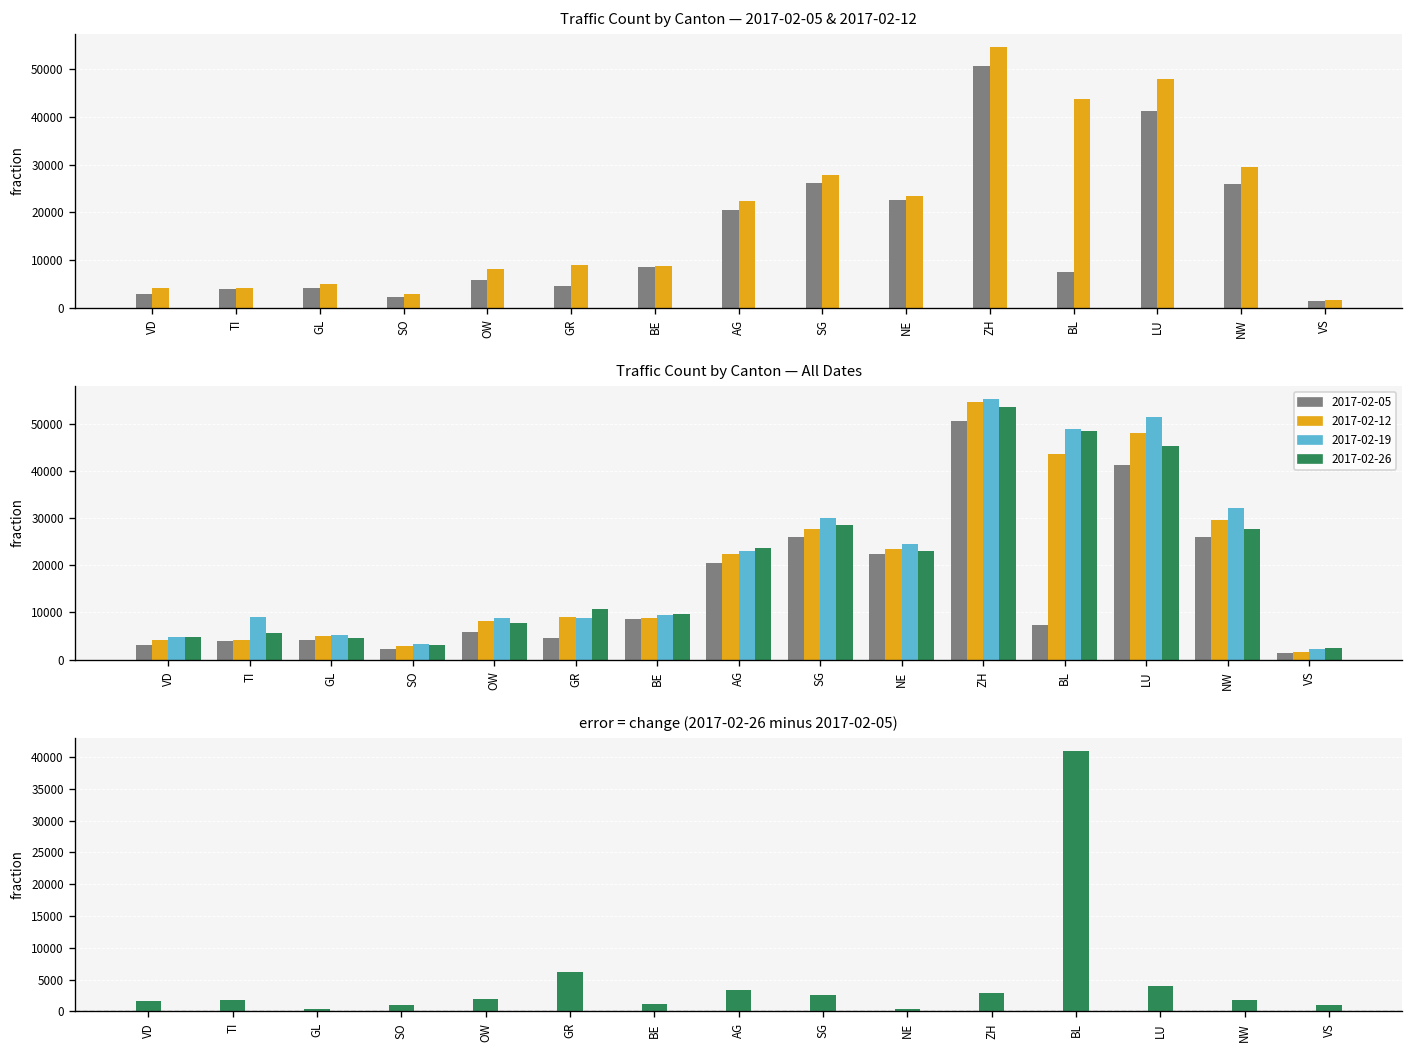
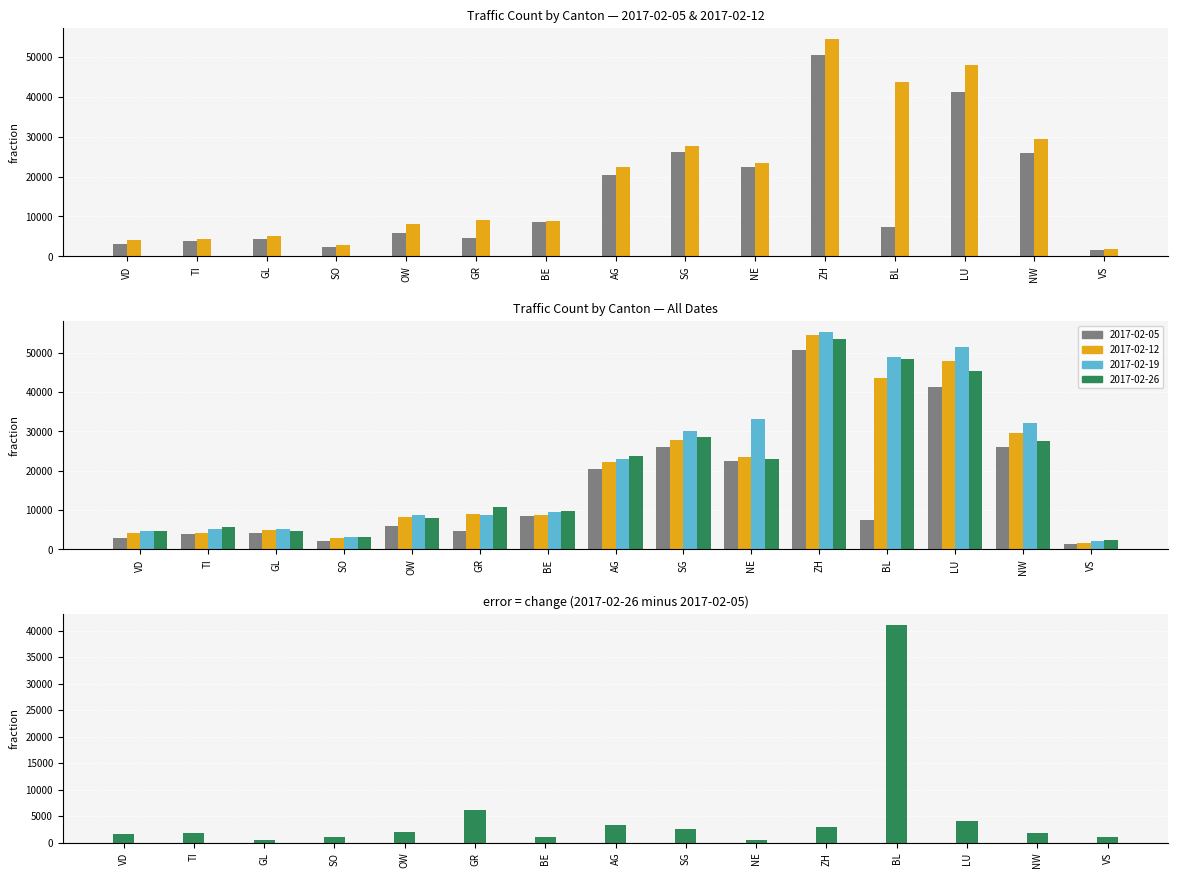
Traffic Count by Canton — All Dates, 2017-02-19, TI: 9000 -> 5000
Traffic Count by Canton — All Dates, 2017-02-19, NE: 24000 -> 33000
